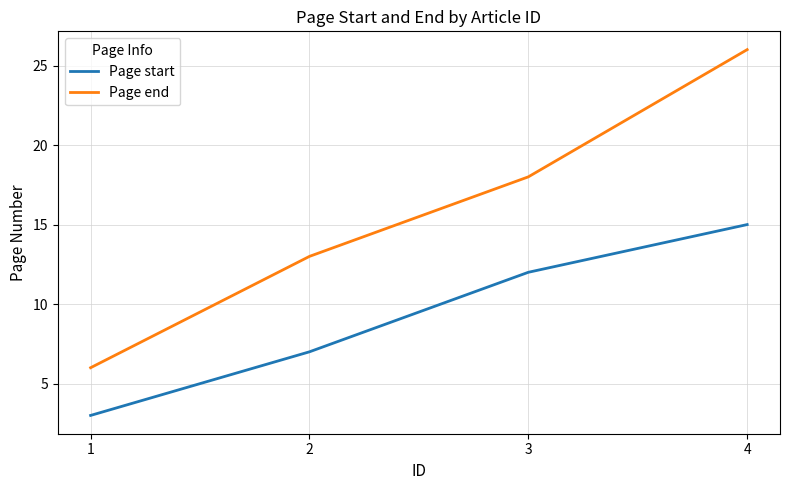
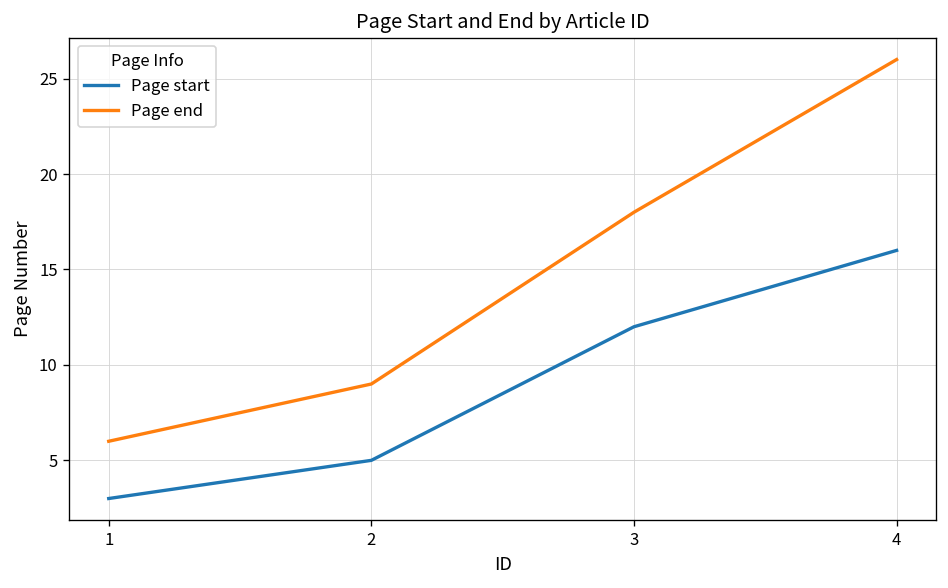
Page start, 2: 7 -> 5
Page end, 2: 13 -> 9
Page start, 4: 15 -> 16
